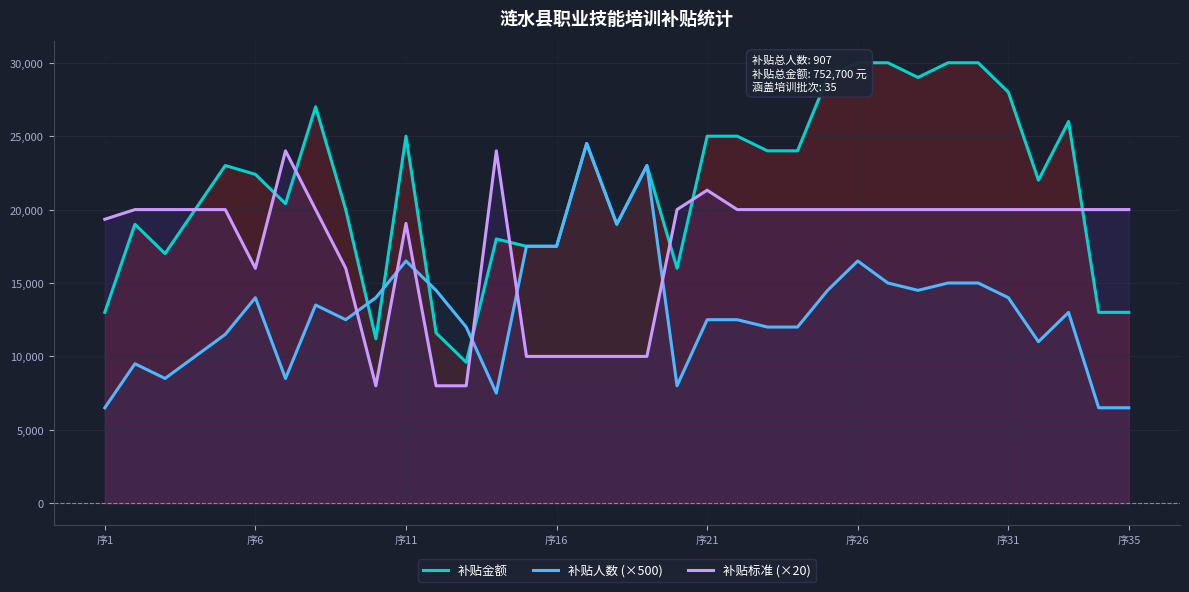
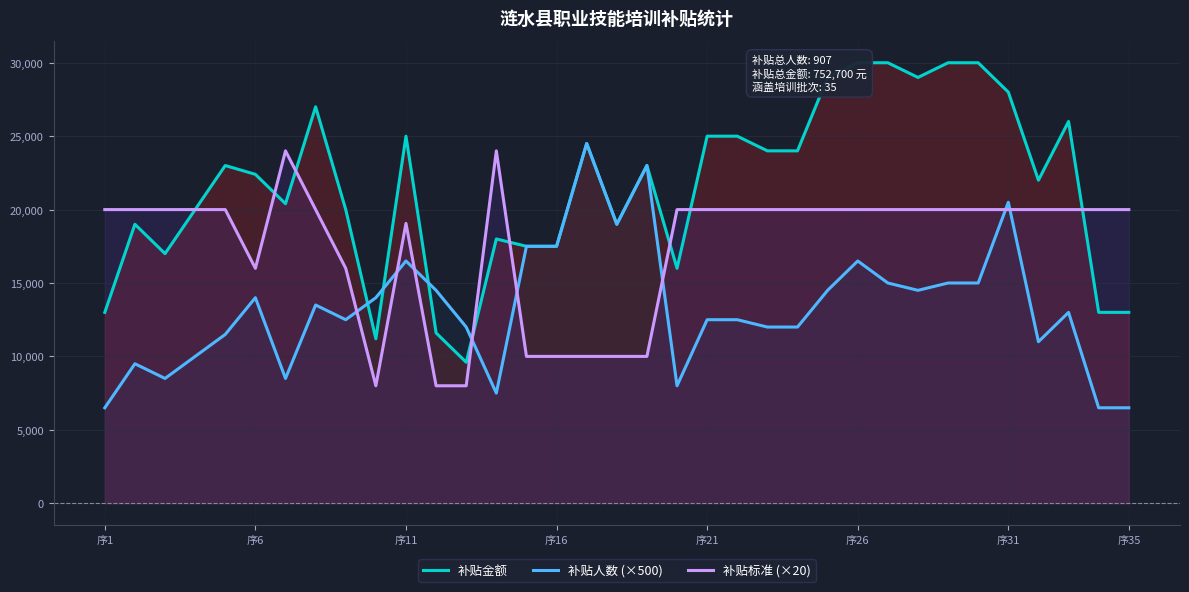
补贴标准 (×20), 序1: 19,300 -> 20,000
补贴标准 (×20), 序21: 21,300 -> 20,000
补贴人数 (×500), 序31: 14,000 -> 20,500
